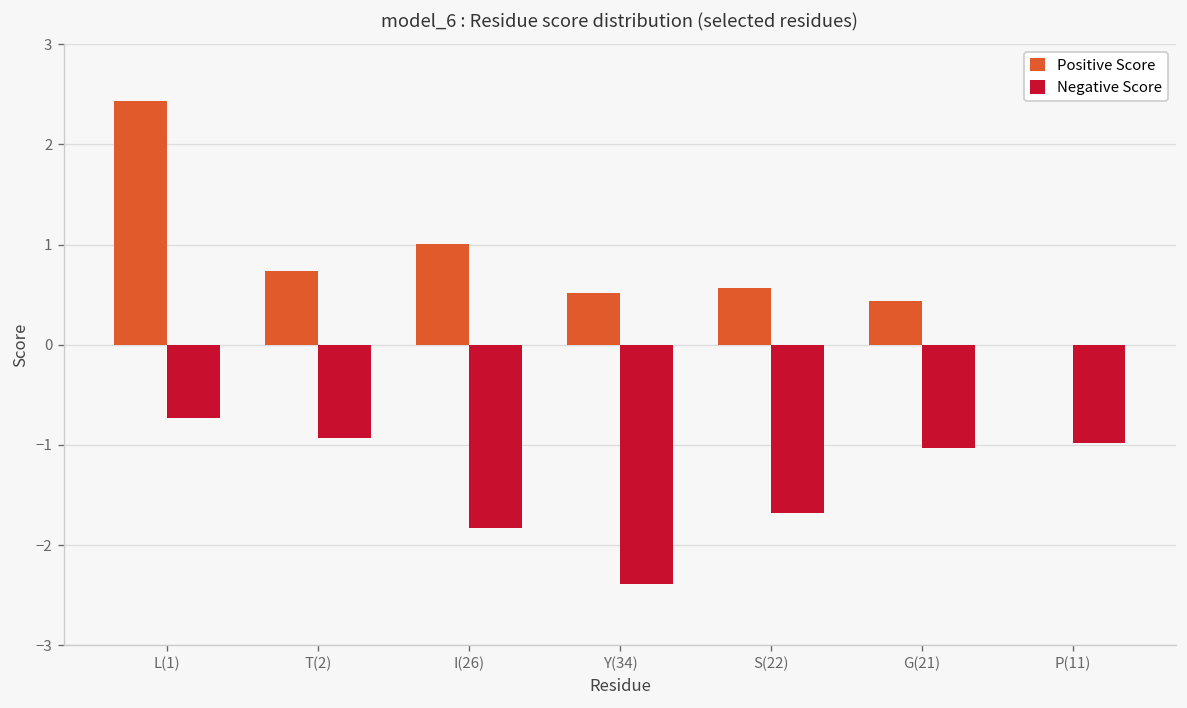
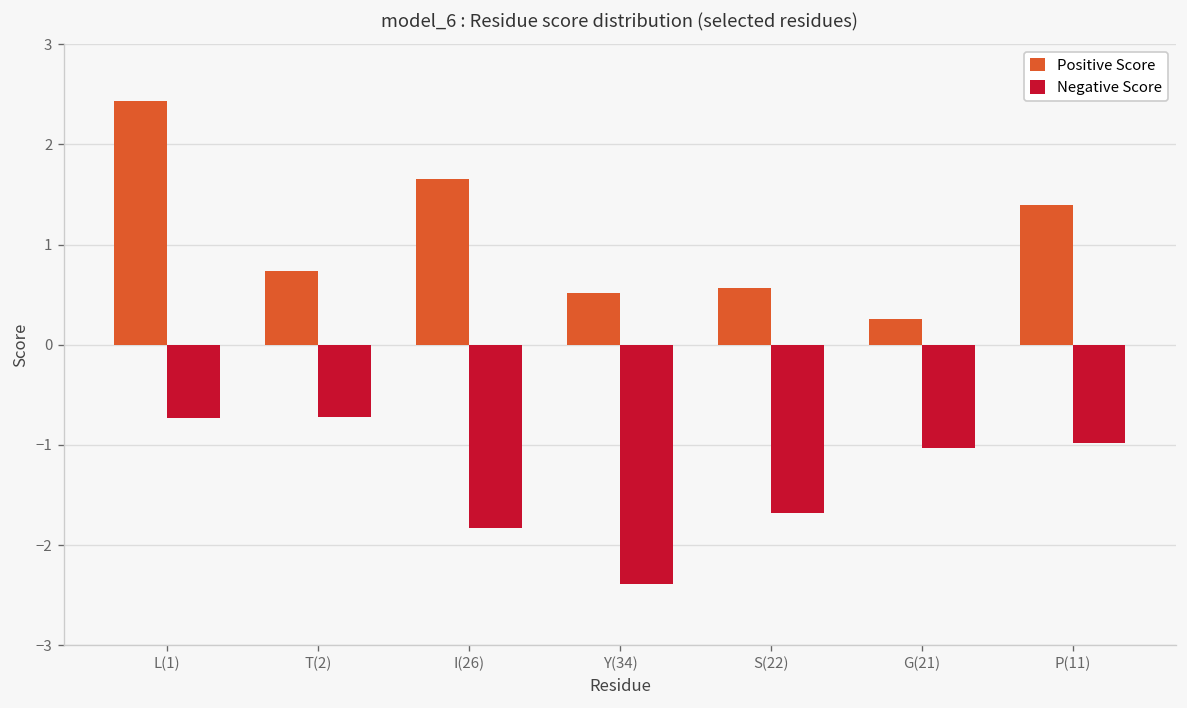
Negative Score, T(2): -0.9 -> -0.7
Positive Score, I(26): 1.0 -> 1.7
Positive Score, G(21): 0.4 -> 0.3
Positive Score, P(11): 0.0 -> 1.4
